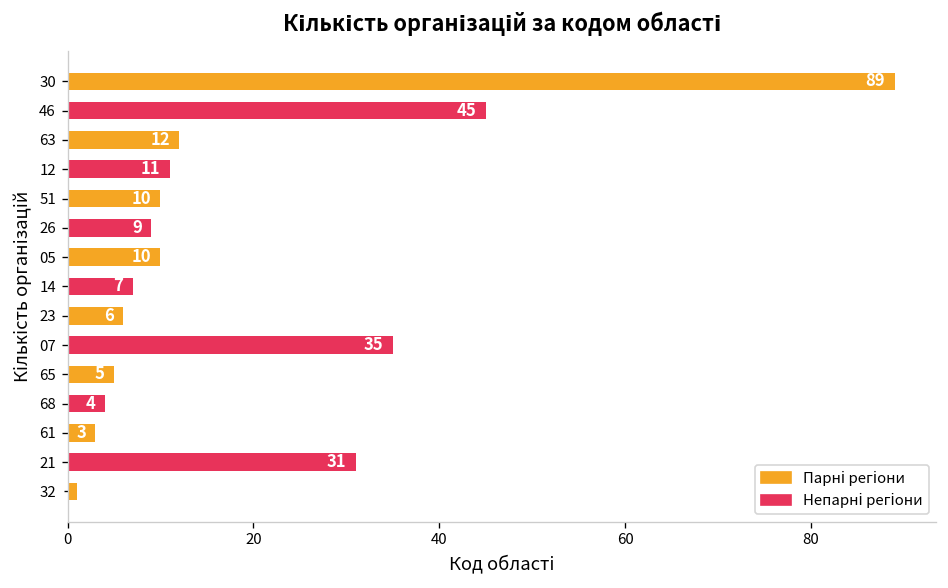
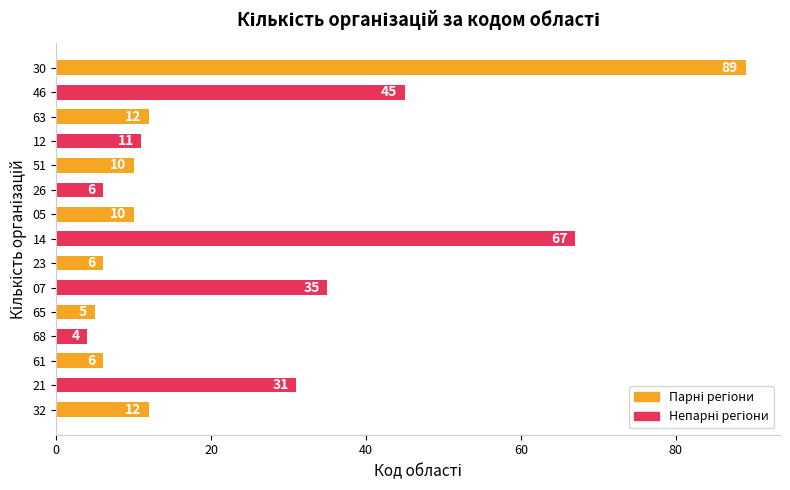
26: 9 -> 6
14: 7 -> 67
61: 3 -> 6
32: 1 -> 12
